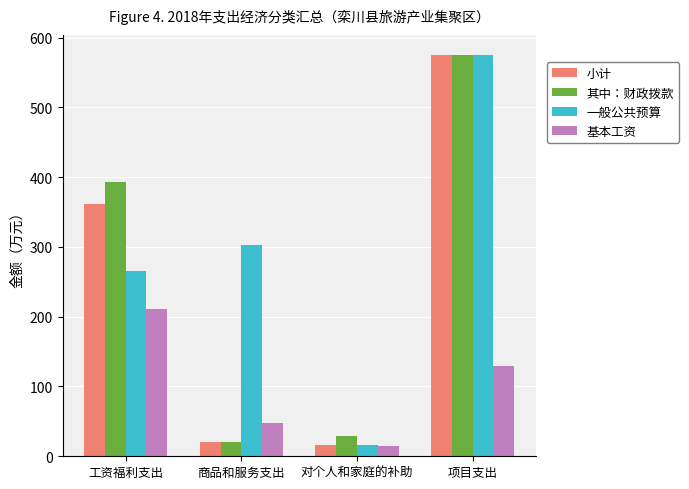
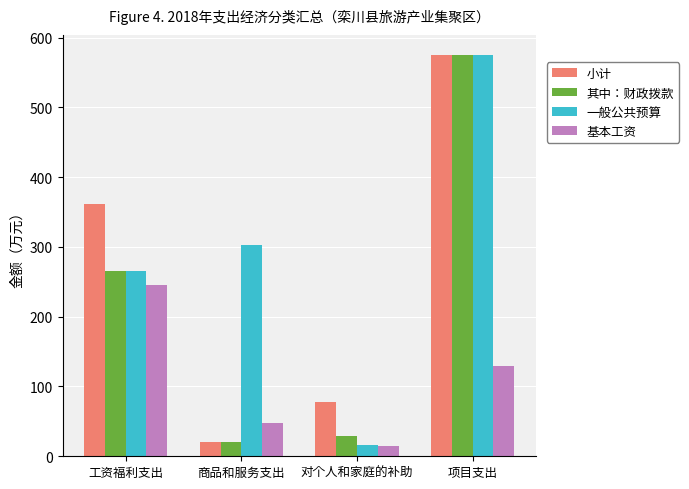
其中：财政拨款, 工资福利支出: 390 -> 270
基本工资, 工资福利支出: 210 -> 250
小计, 对个人和家庭的补助: 20 -> 80
